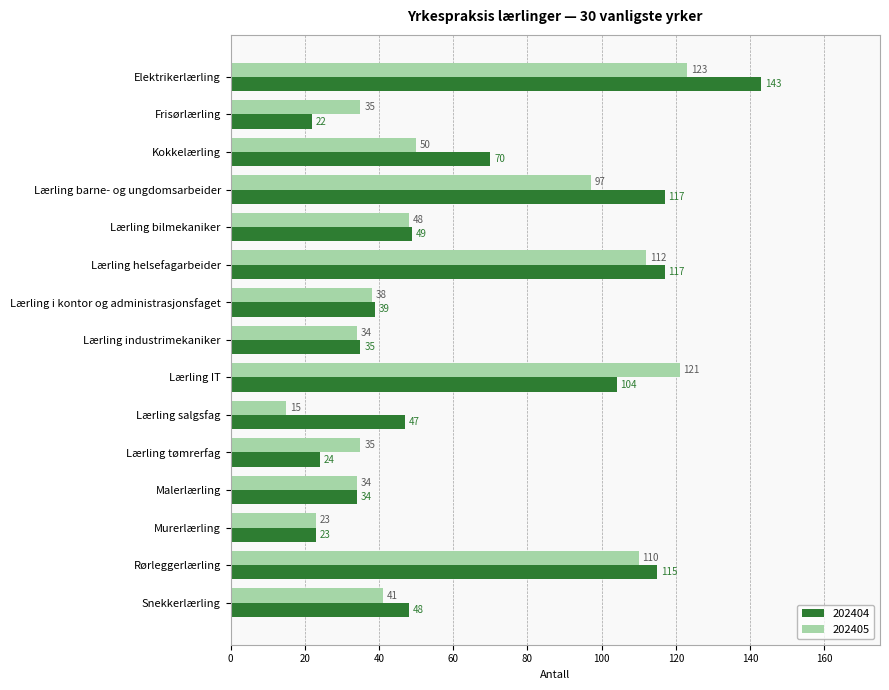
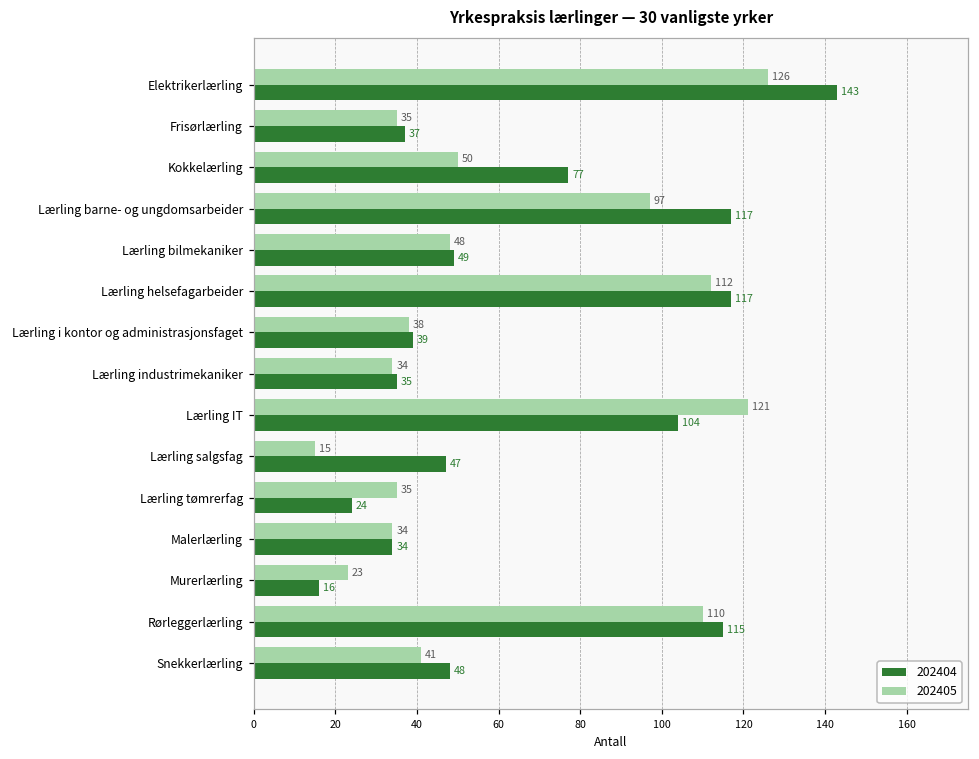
202405, Elektrikerlærling: 123 -> 126
202404, Frisørlærling: 22 -> 37
202404, Kokkelærling: 70 -> 77
202404, Murerlærling: 23 -> 16
